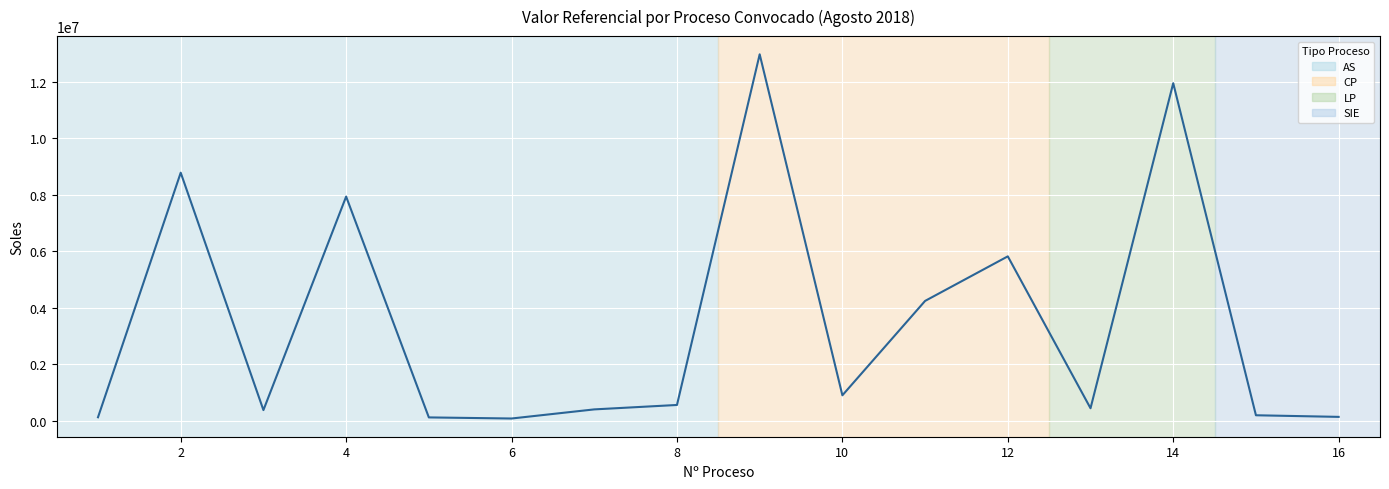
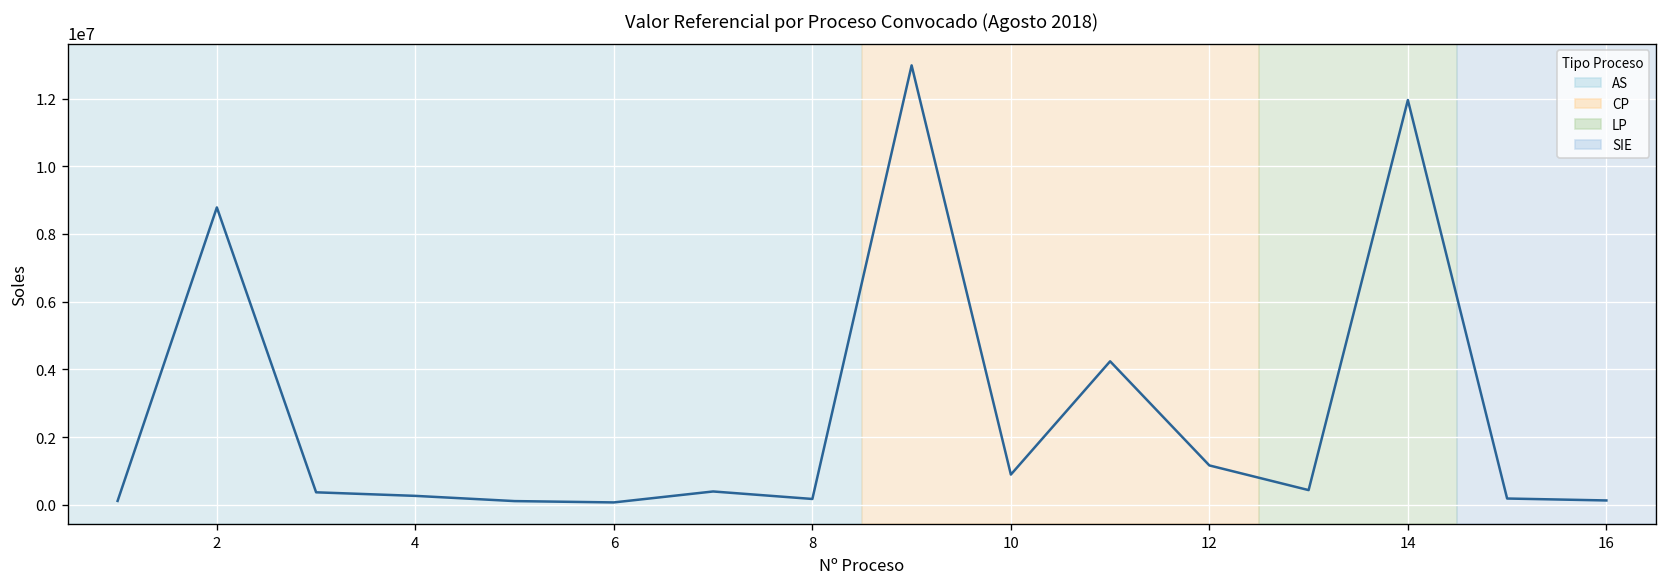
4: 7900000 -> 300000
8: 600000 -> 200000
12: 5800000 -> 1200000
